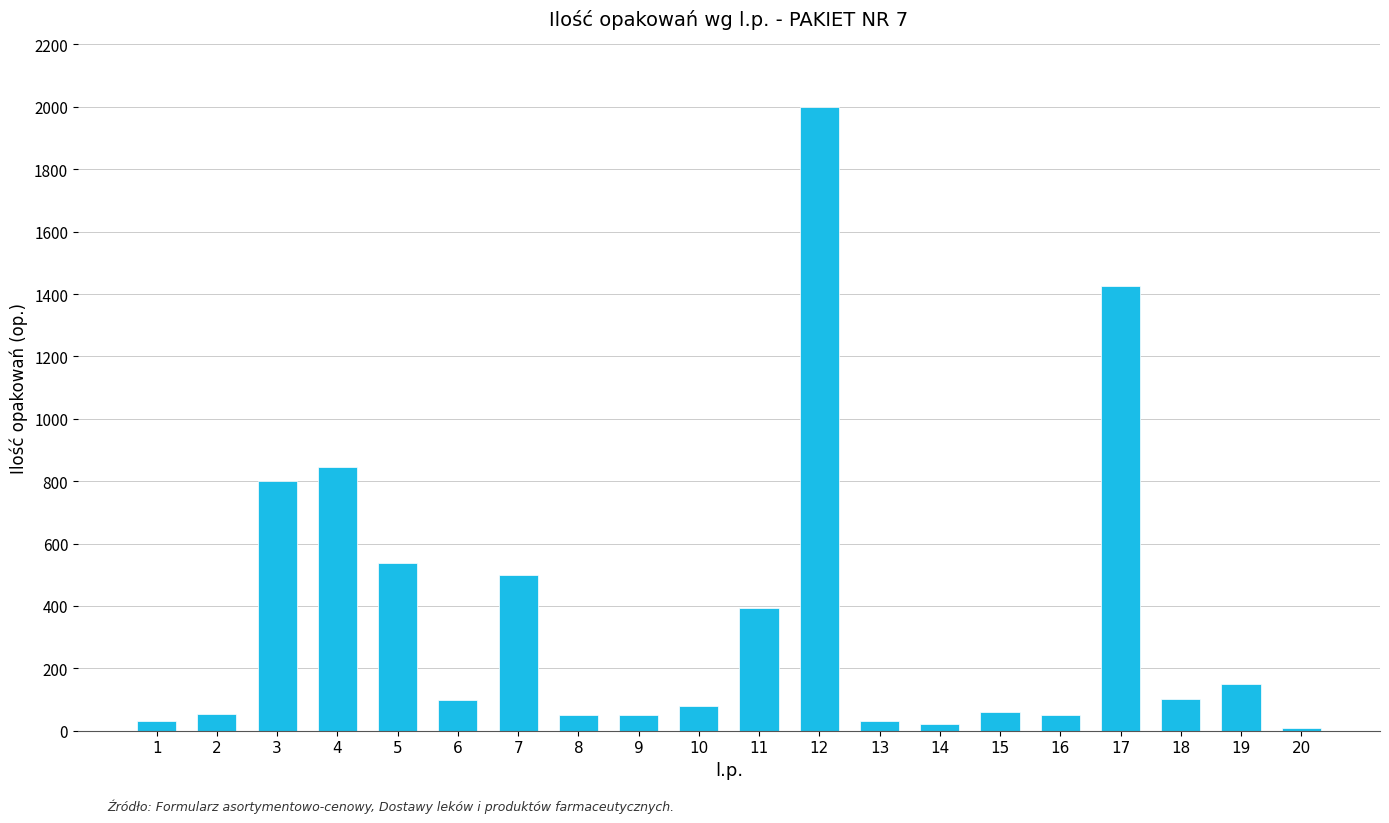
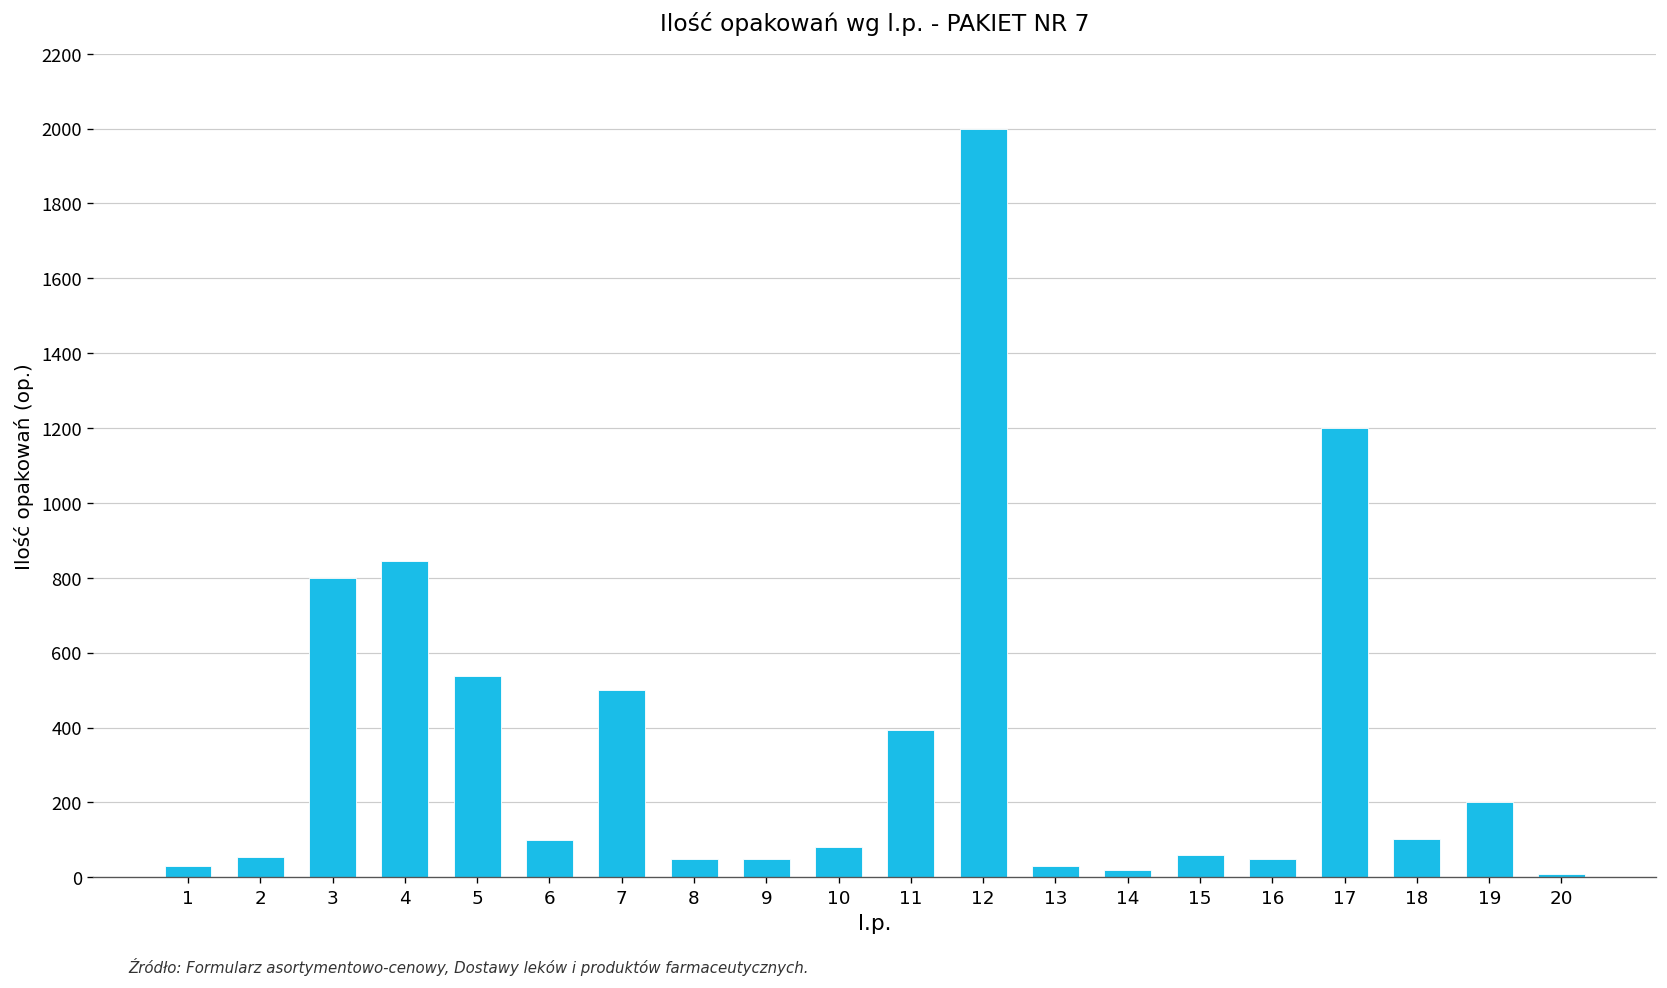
17: 1430 -> 1200
19: 150 -> 200
